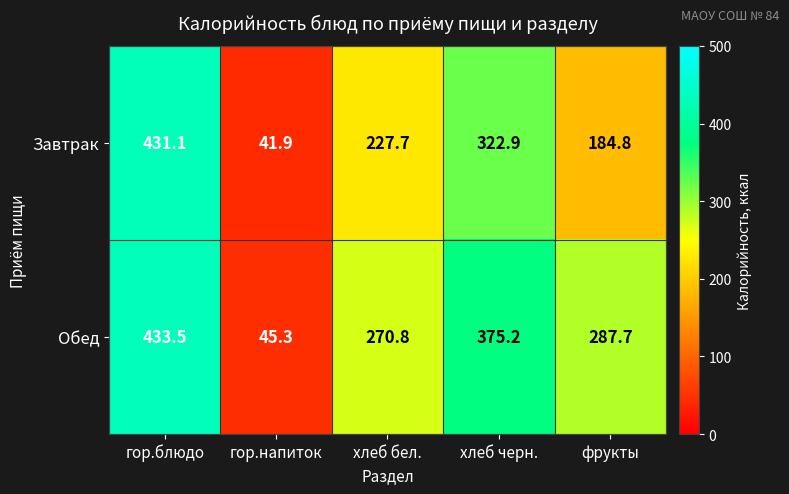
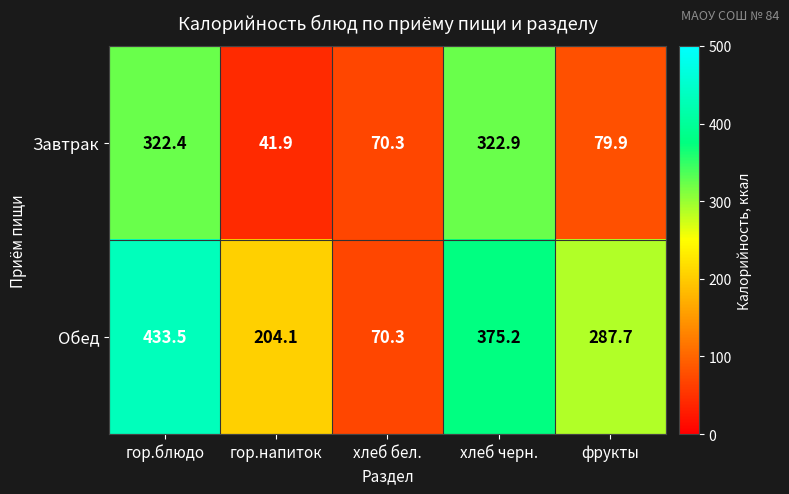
Завтрак, гор.блюдо: 431.1 -> 322.4
Завтрак, хлеб бел.: 227.7 -> 70.3
Завтрак, фрукты: 184.8 -> 79.9
Обед, гор.напиток: 45.3 -> 204.1
Обед, хлеб бел.: 270.8 -> 70.3
